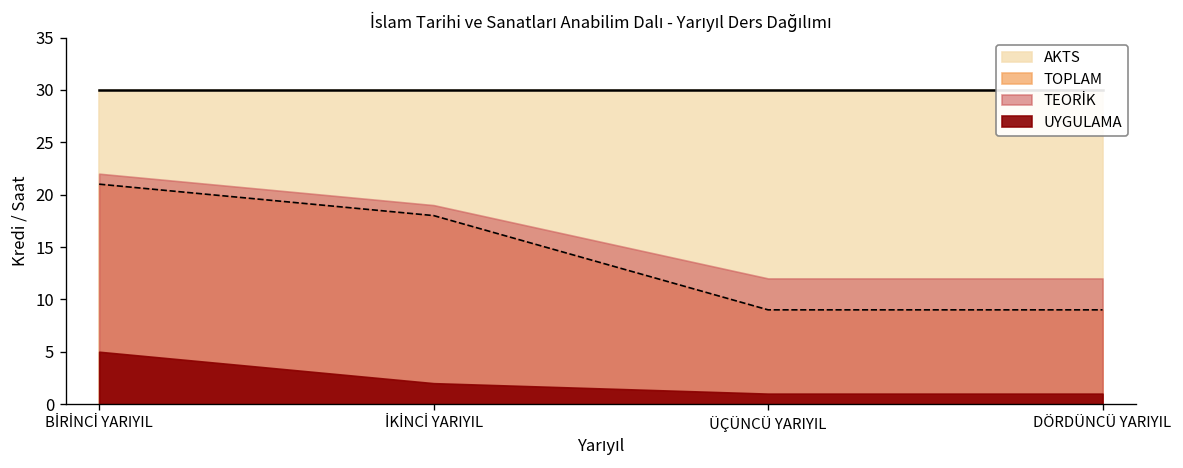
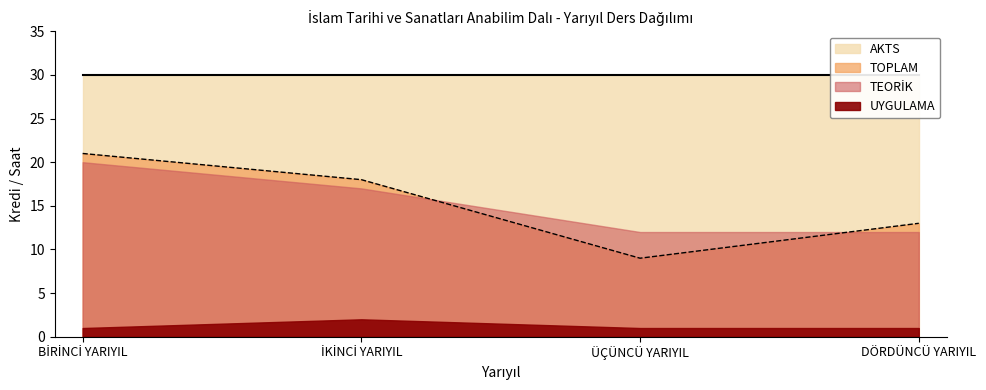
TEORİK, BİRİNCİ YARIYIL: 22 -> 20
UYGULAMA, BİRİNCİ YARIYIL: 5 -> 1
TEORİK, İKİNCİ YARIYIL: 19 -> 17
TOPLAM, DÖRDÜNCÜ YARIYIL: 9 -> 13
